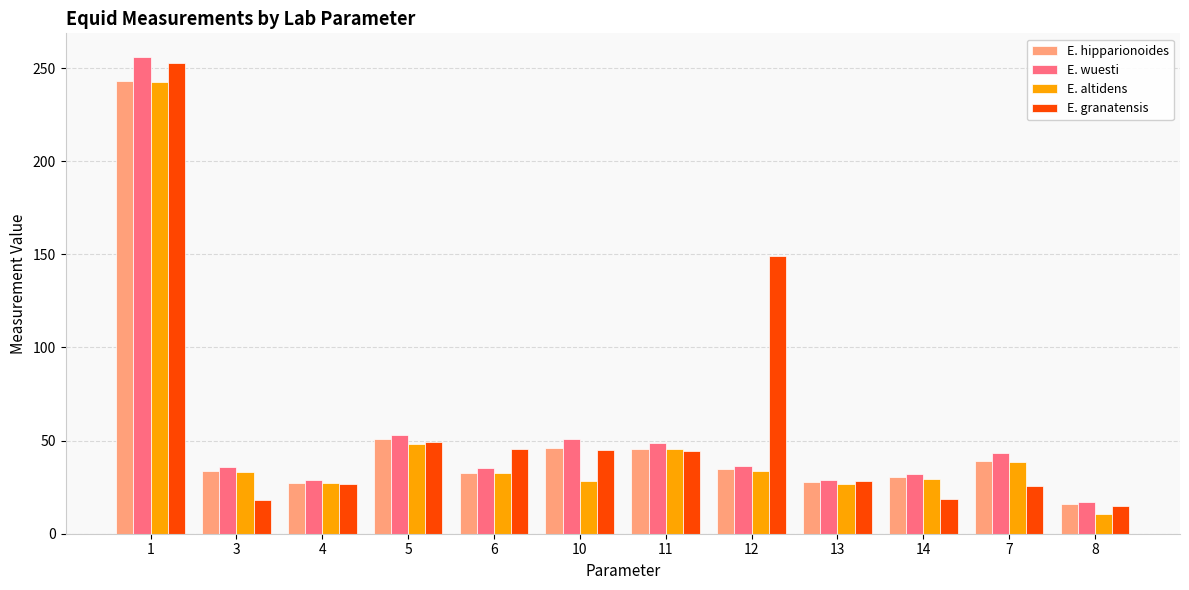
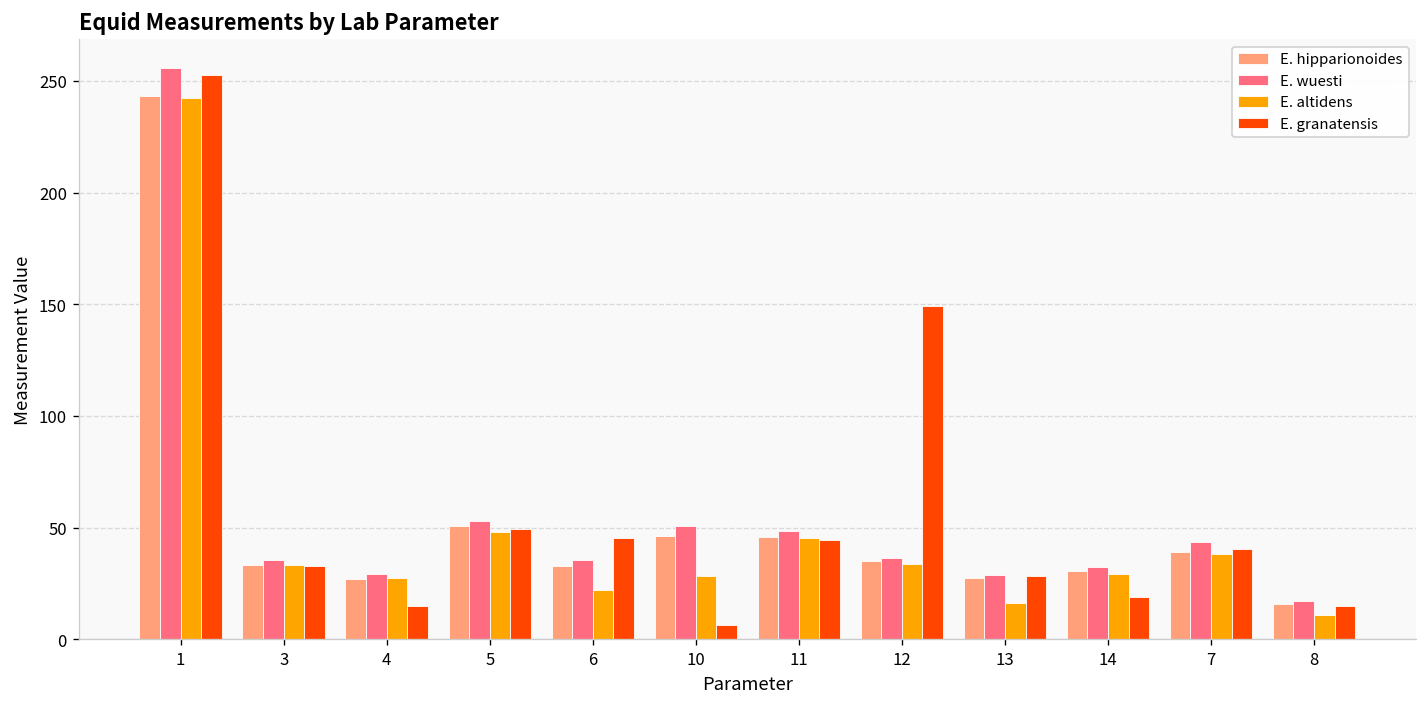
E. granatensis, 3: 18 -> 33
E. granatensis, 4: 27 -> 15
E. altidens, 6: 33 -> 22
E. granatensis, 10: 45 -> 6
E. altidens, 13: 27 -> 16
E. granatensis, 7: 26 -> 41
